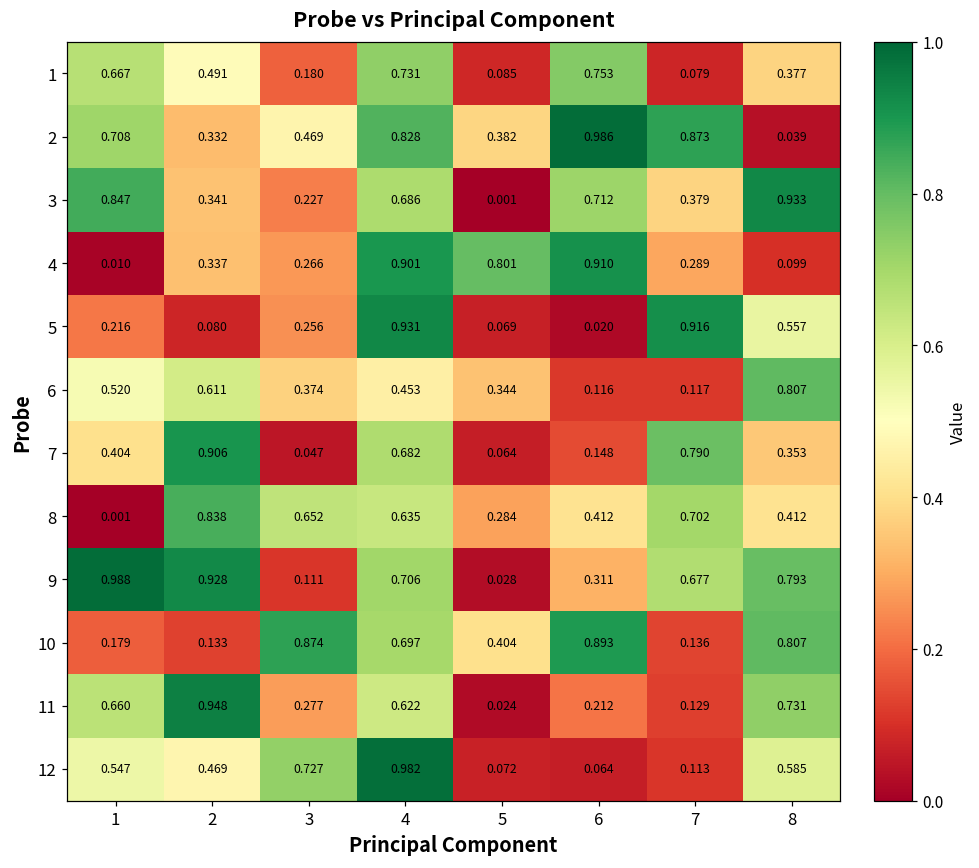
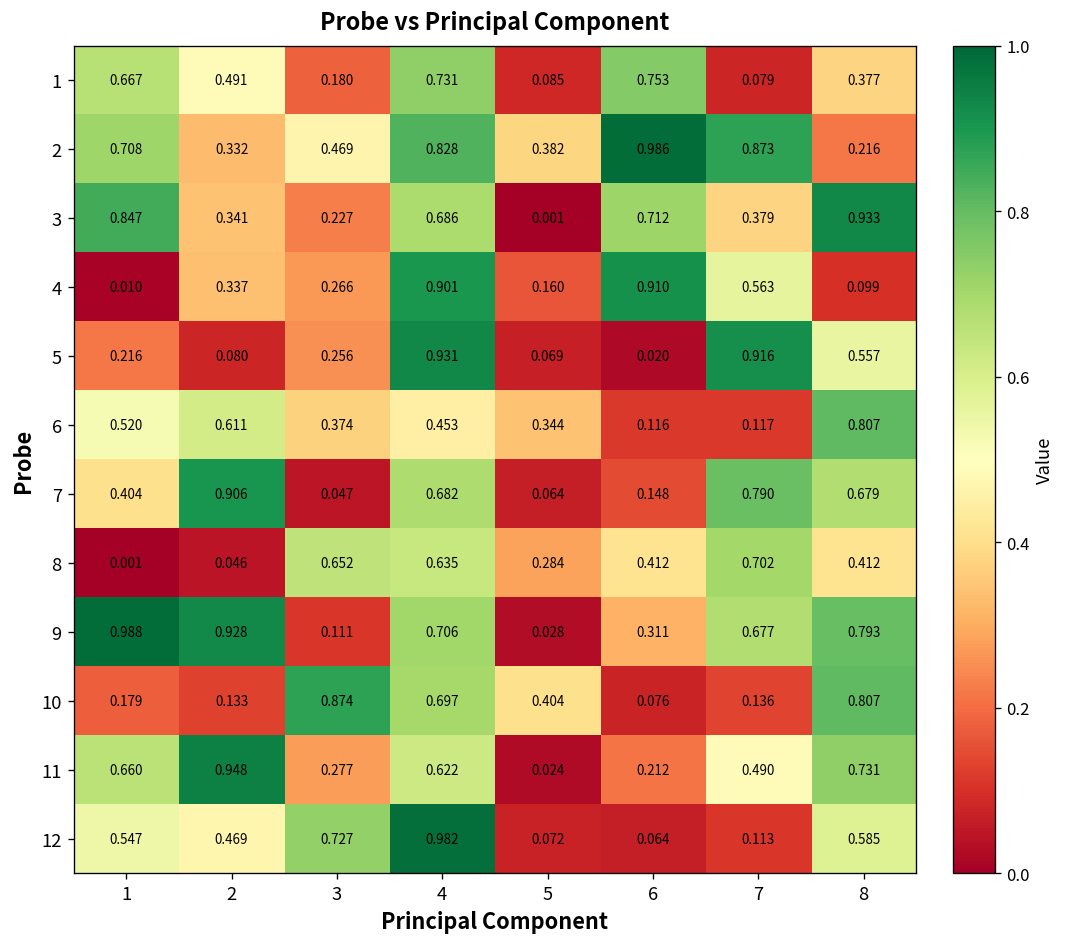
2, 8: 0.039 -> 0.216
4, 5: 0.801 -> 0.160
4, 7: 0.289 -> 0.563
7, 8: 0.353 -> 0.679
8, 2: 0.838 -> 0.046
10, 6: 0.893 -> 0.076
11, 7: 0.129 -> 0.490
